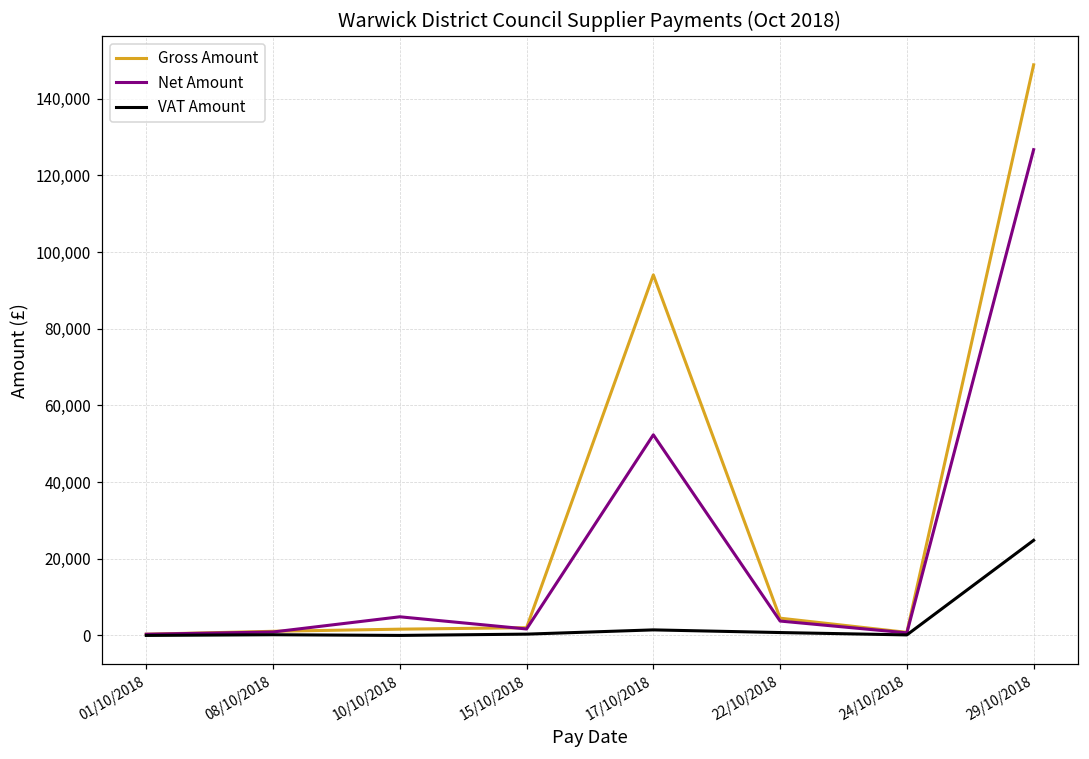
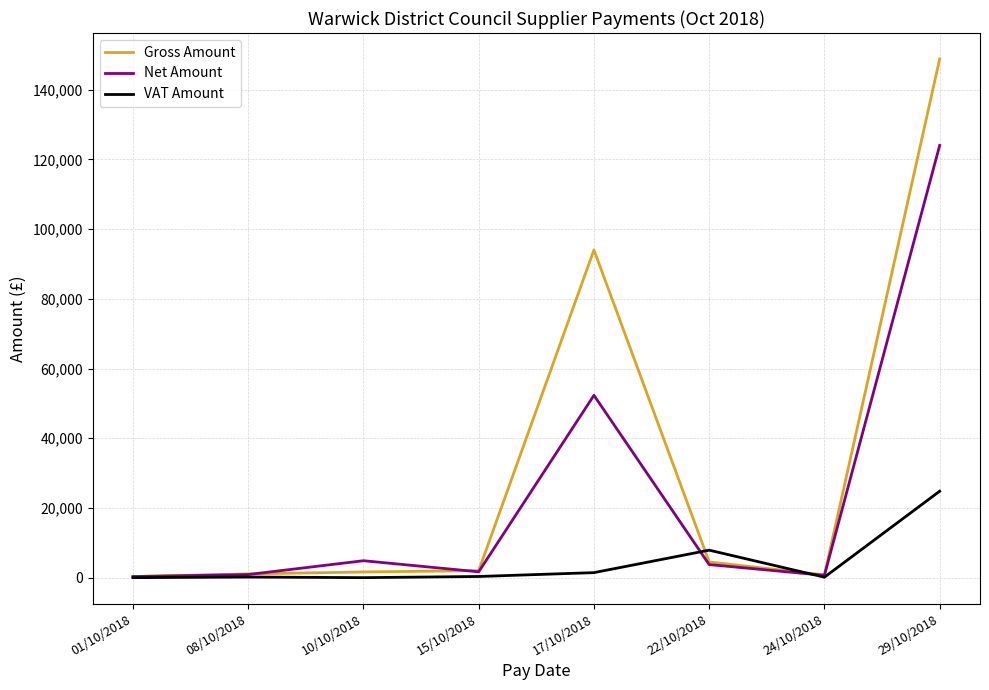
VAT Amount, 22/10/2018: 1,000 -> 8,000
Net Amount, 29/10/2018: 127,000 -> 124,000
